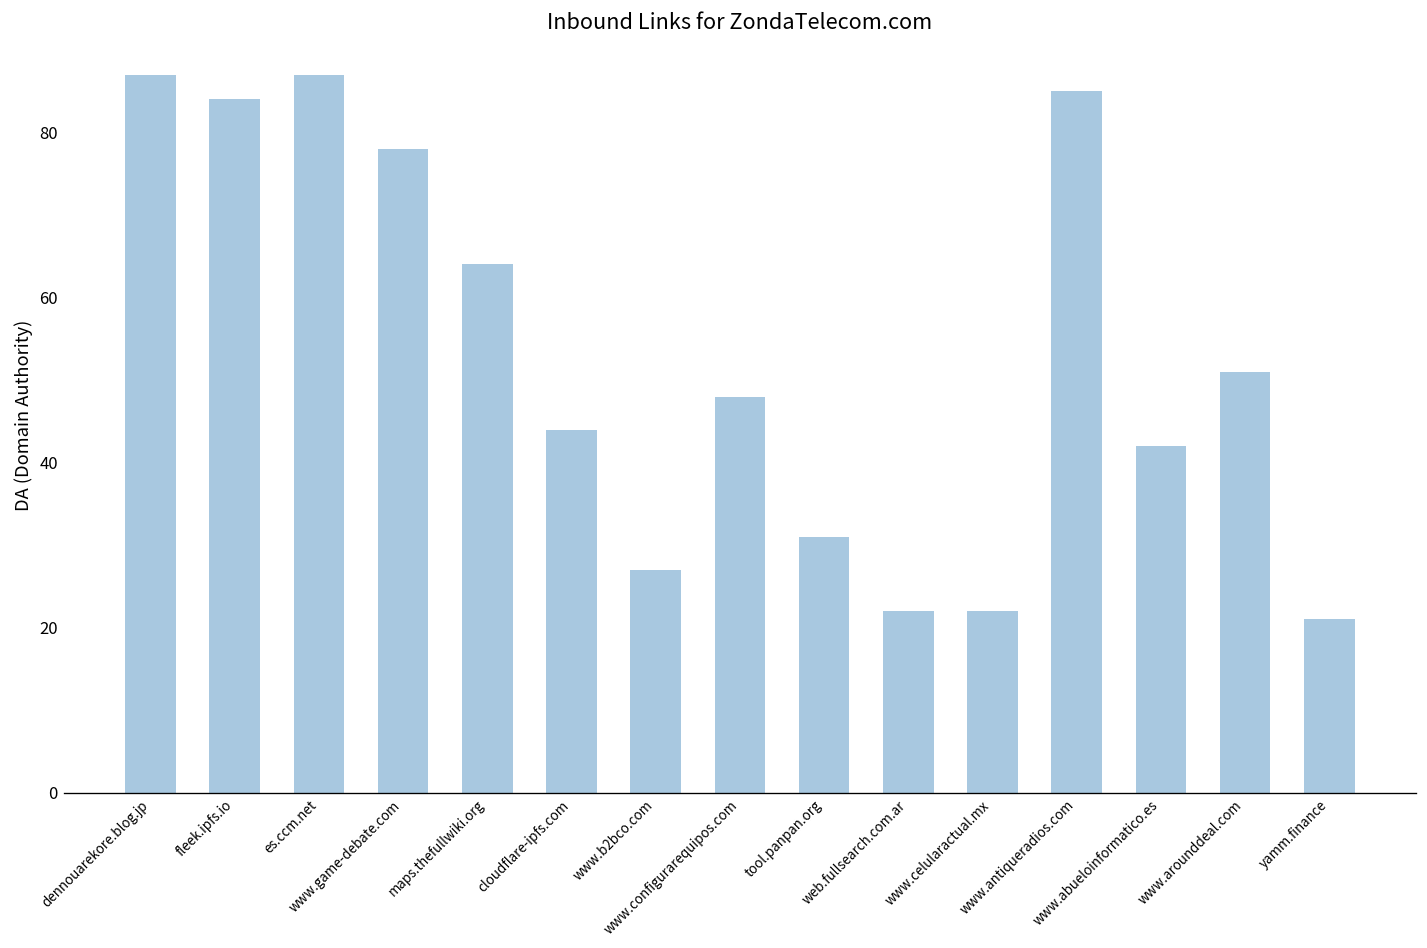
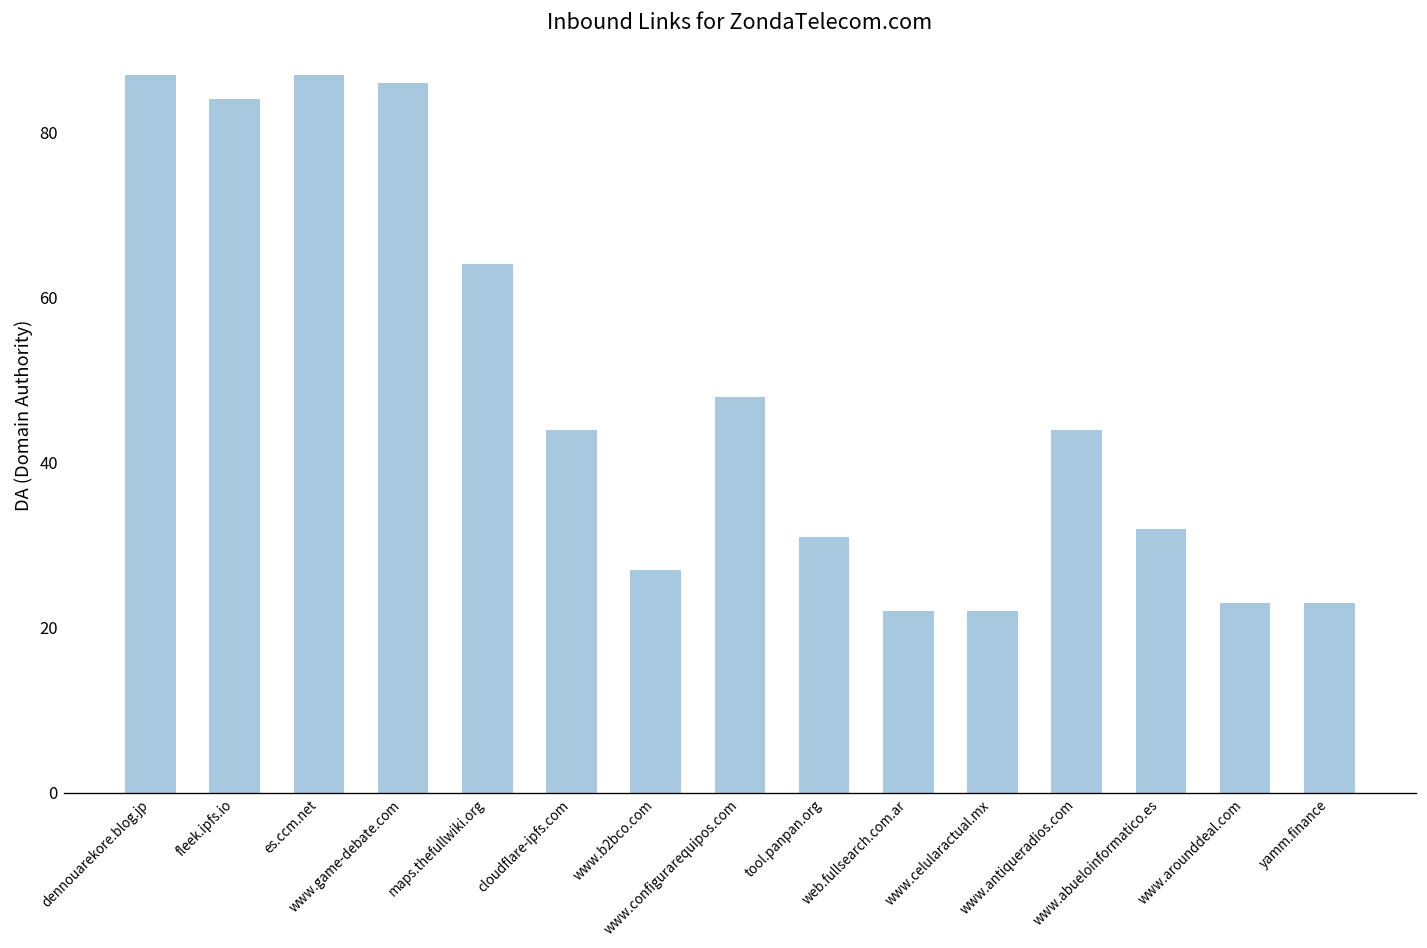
www.game-debate.com: 78 -> 86
www.antiqueradios.com: 85 -> 44
www.abueloinformatico.es: 42 -> 32
www.arounddeal.com: 51 -> 23
yamm.finance: 21 -> 23
